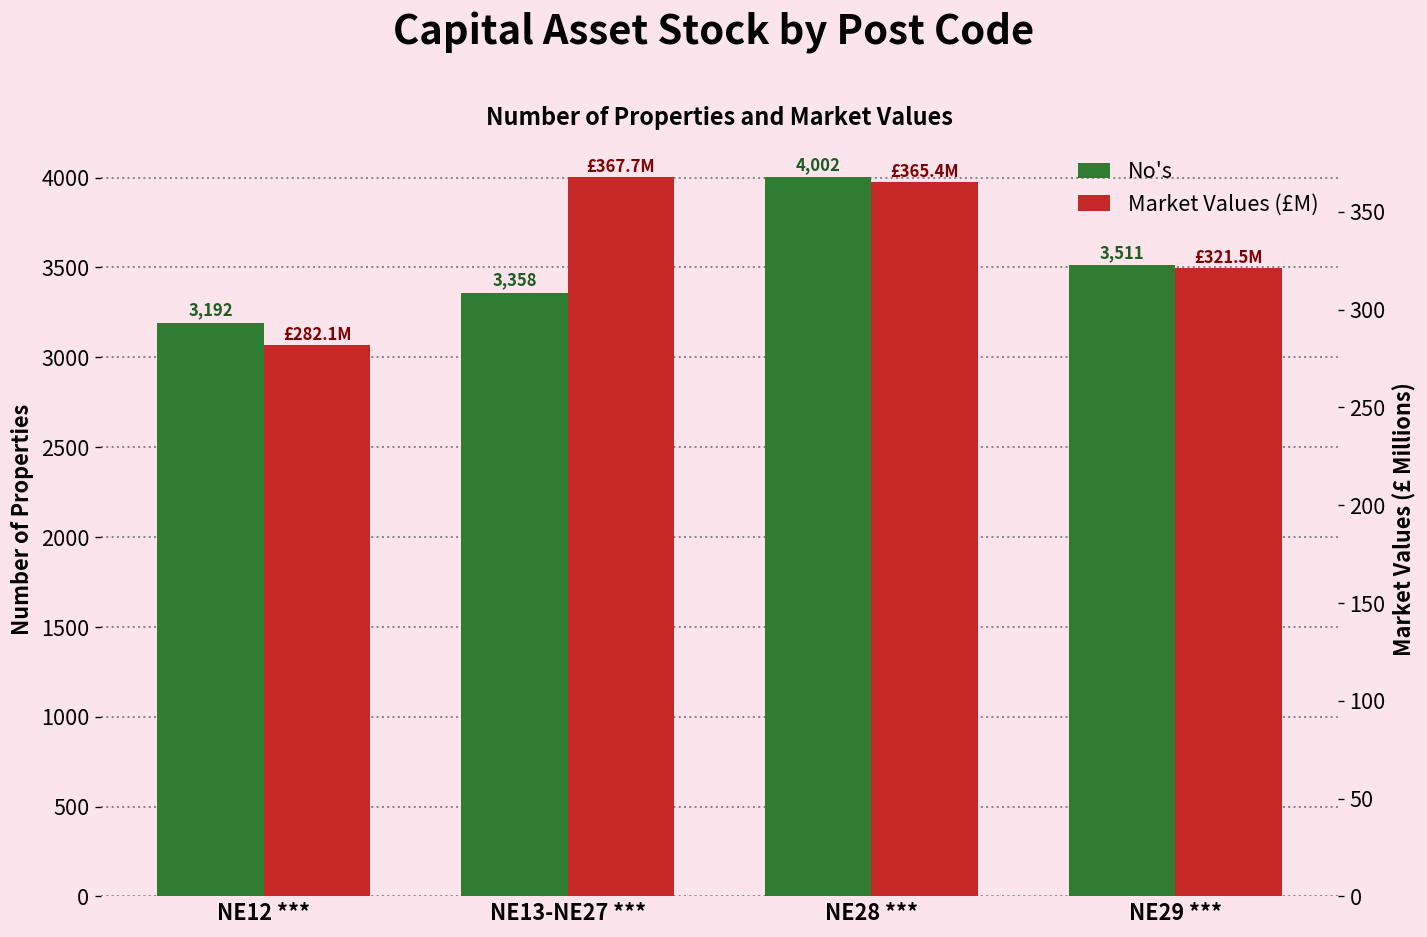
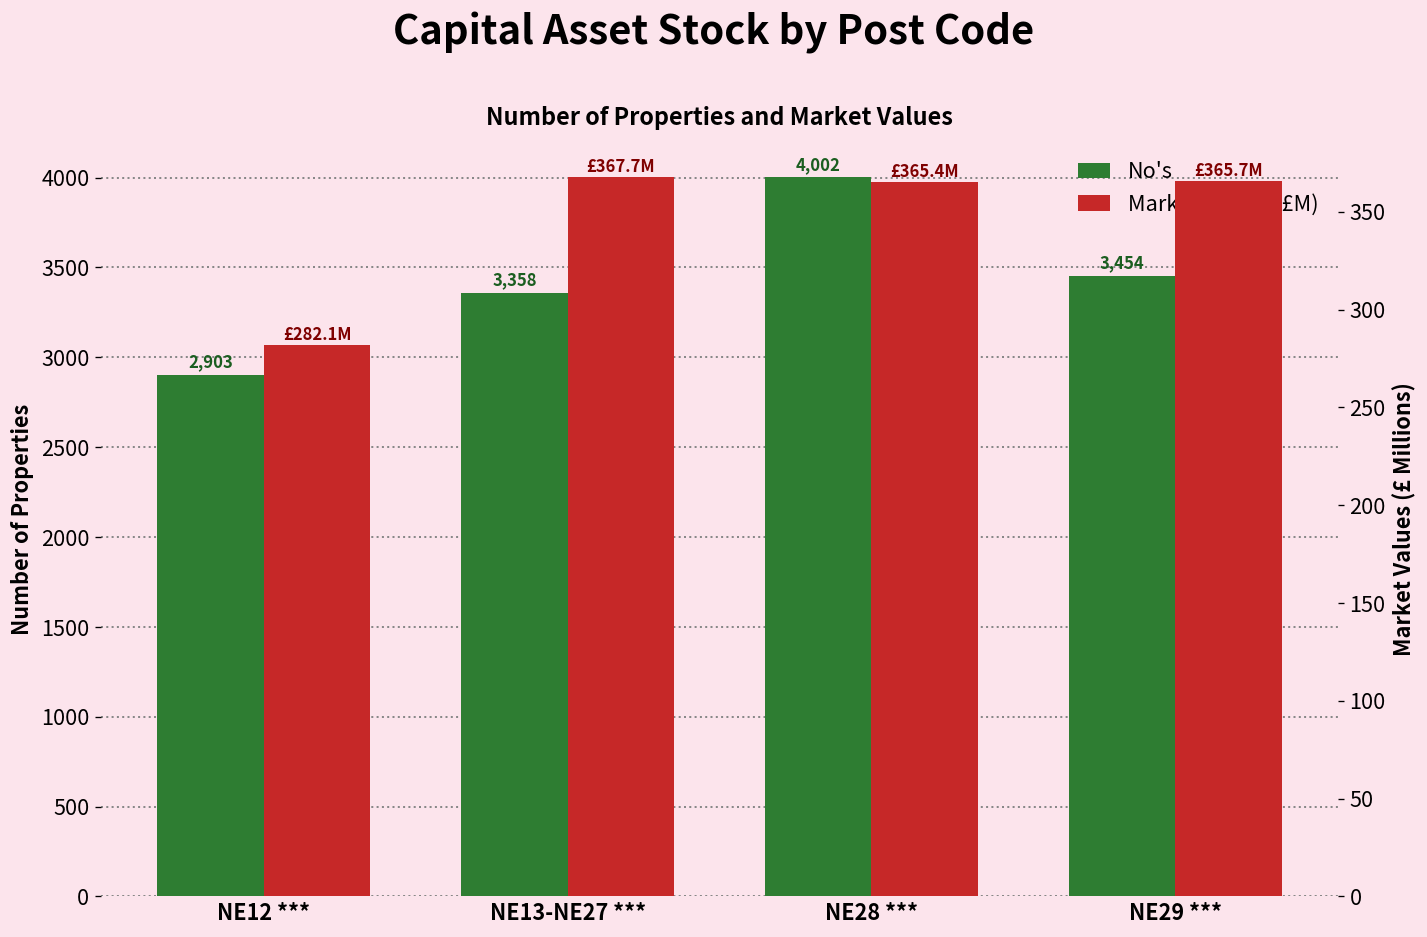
No's, NE12 ***: 3,192 -> 2,903
No's, NE29 ***: 3,511 -> 3,454
Market Values (£M), NE29 ***: £321.5M -> £365.7M
